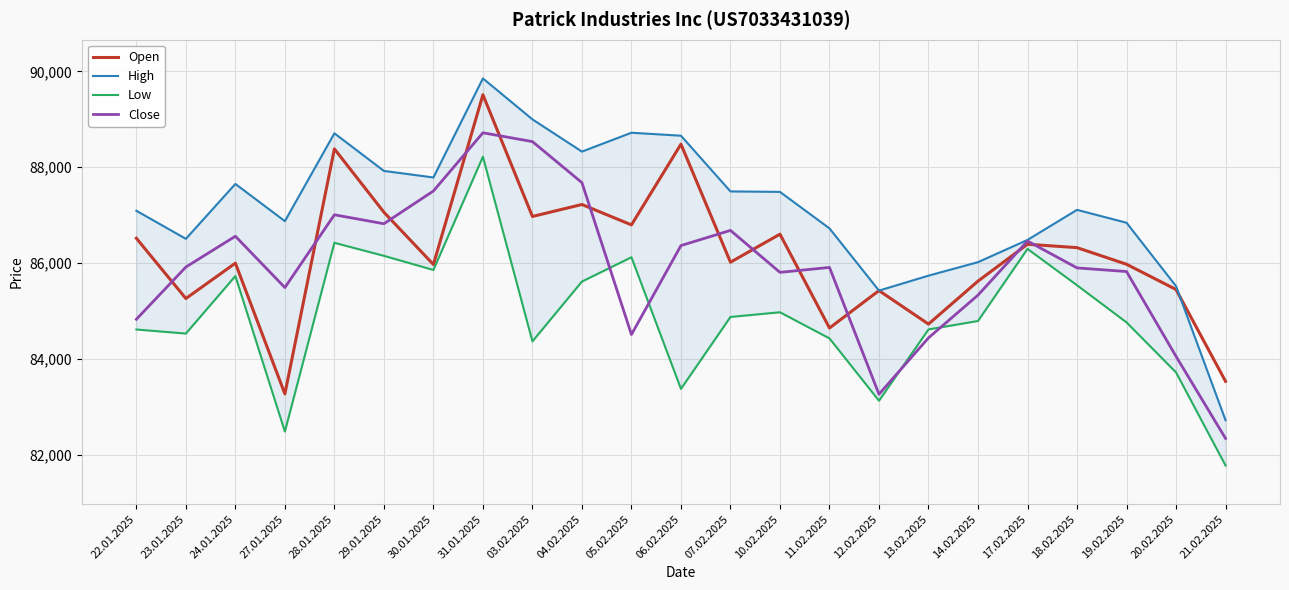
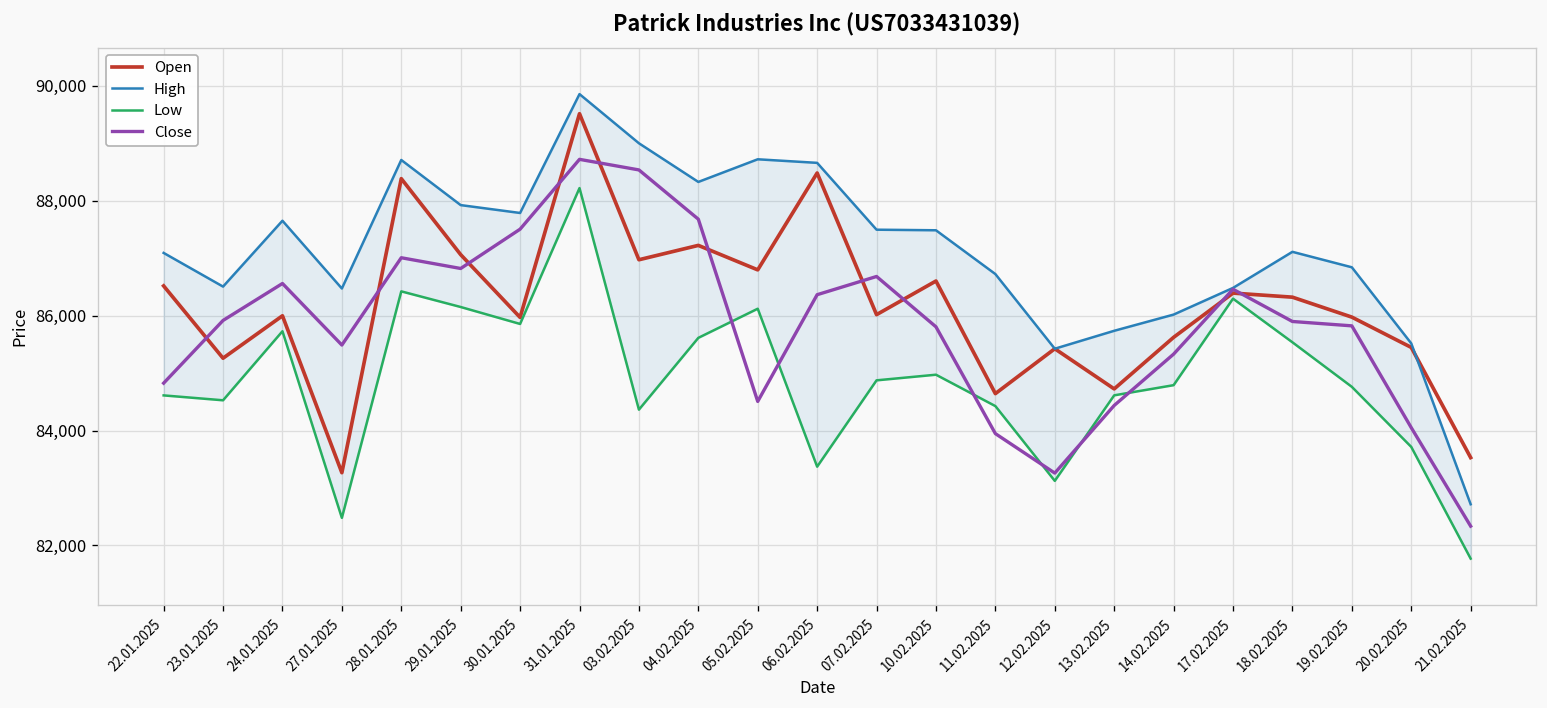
High, 27.01.2025: 86,900 -> 86,500
Close, 11.02.2025: 85,900 -> 83,900
